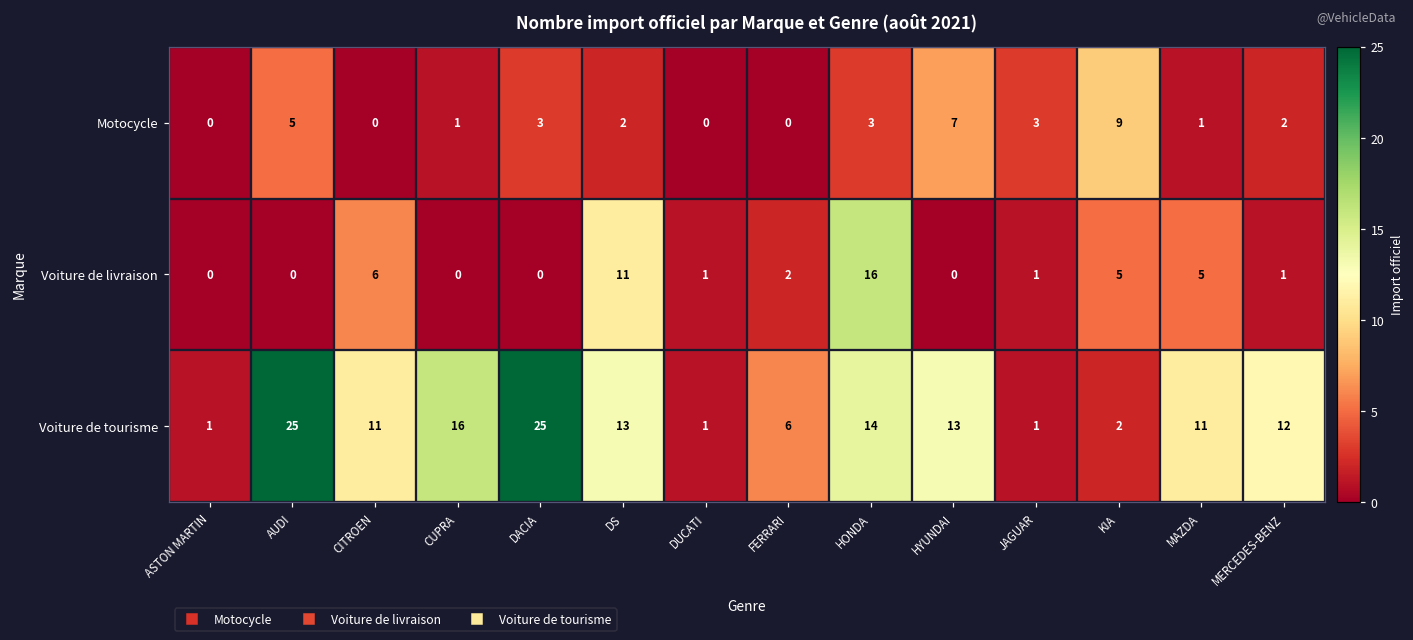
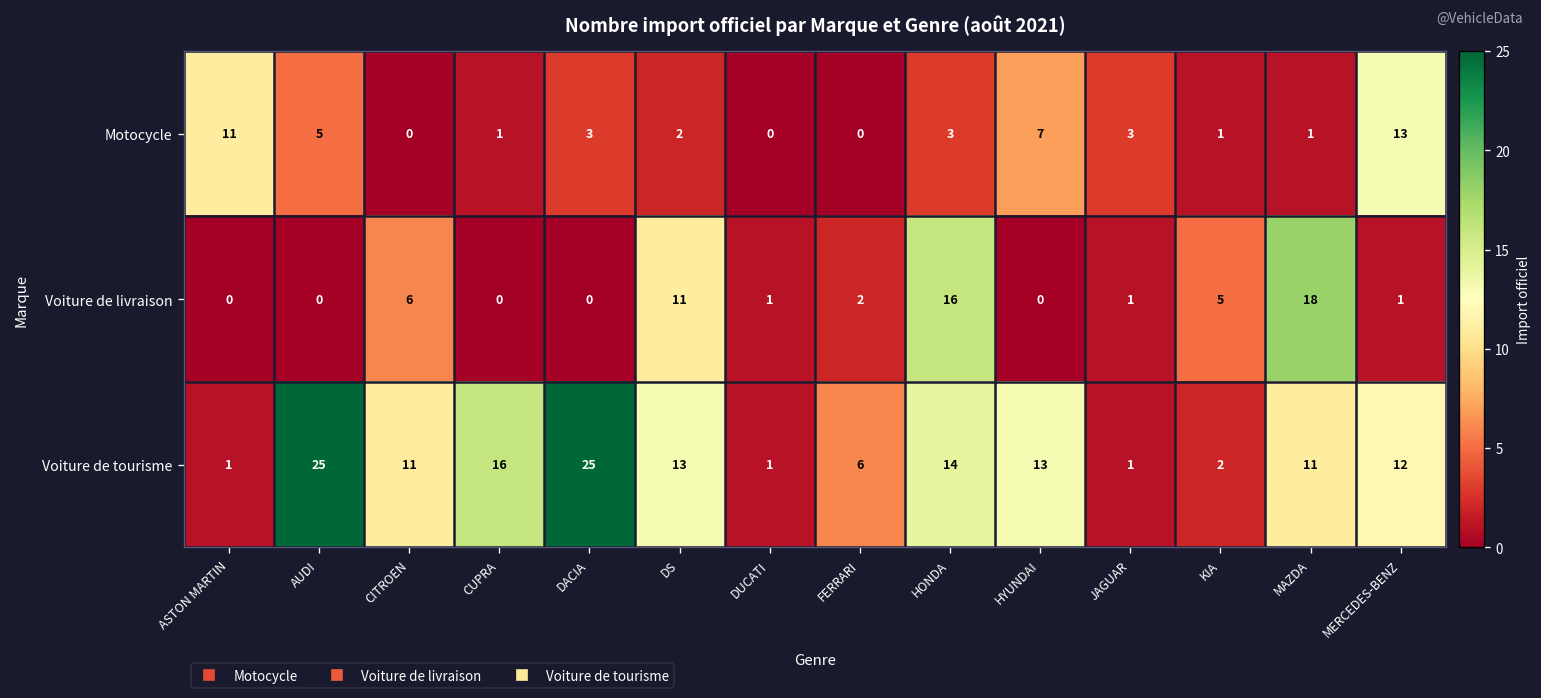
Motocycle, ASTON MARTIN: 0 -> 11
Motocycle, KIA: 9 -> 1
Motocycle, MERCEDES-BENZ: 2 -> 13
Voiture de livraison, MAZDA: 5 -> 18
